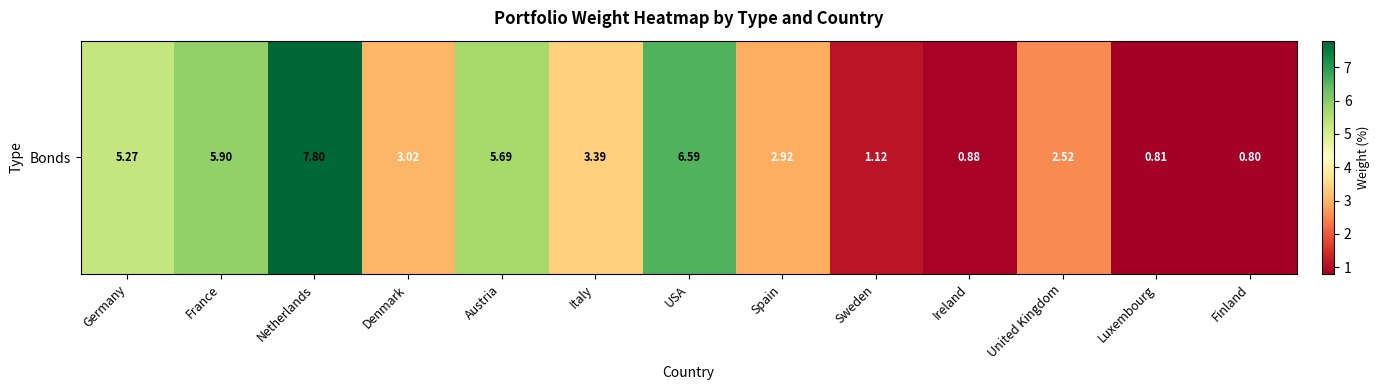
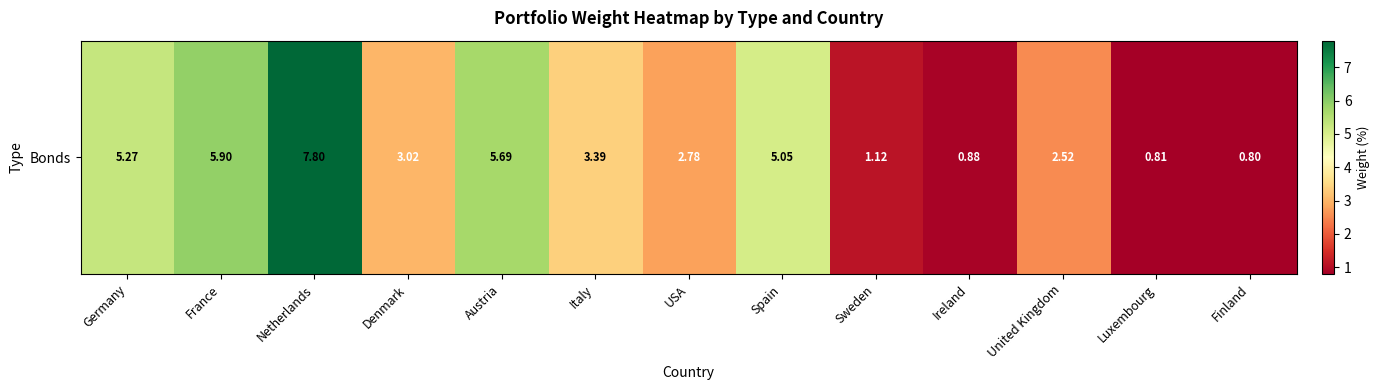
Bonds, USA: 6.59 -> 2.78
Bonds, Spain: 2.92 -> 5.05
